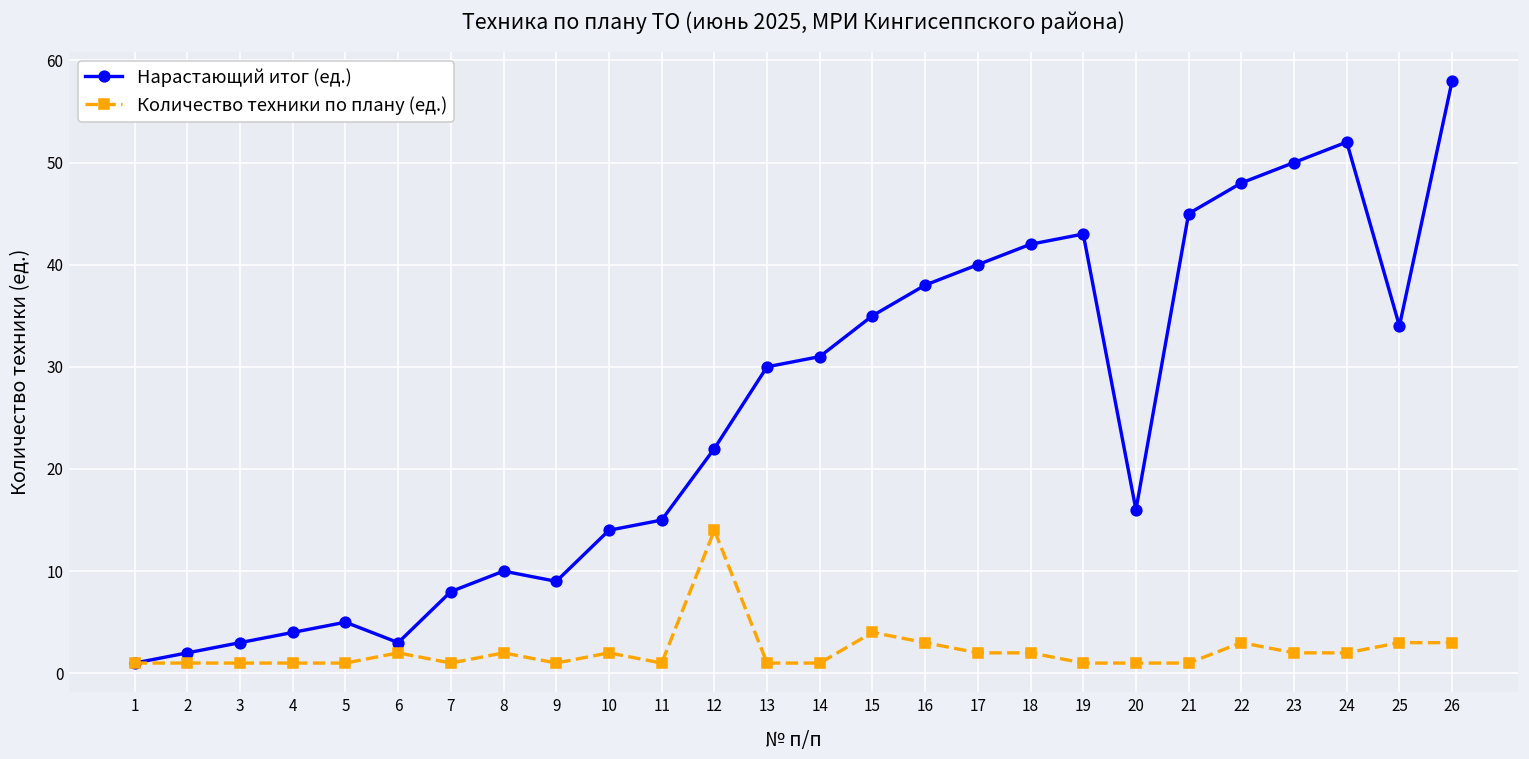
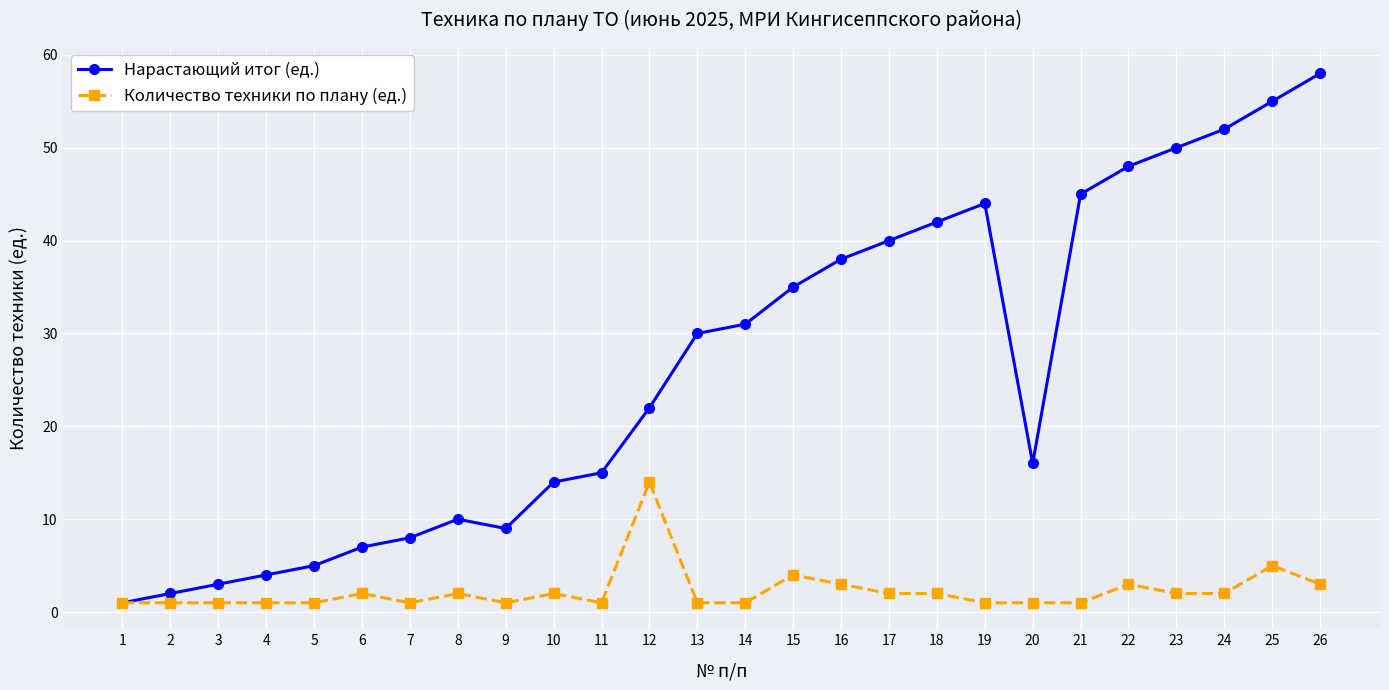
Нарастающий итог (ед.), 6: 3 -> 7
Нарастающий итог (ед.), 19: 43 -> 44
Нарастающий итог (ед.), 25: 34 -> 55
Количество техники по плану (ед.), 25: 3 -> 5
